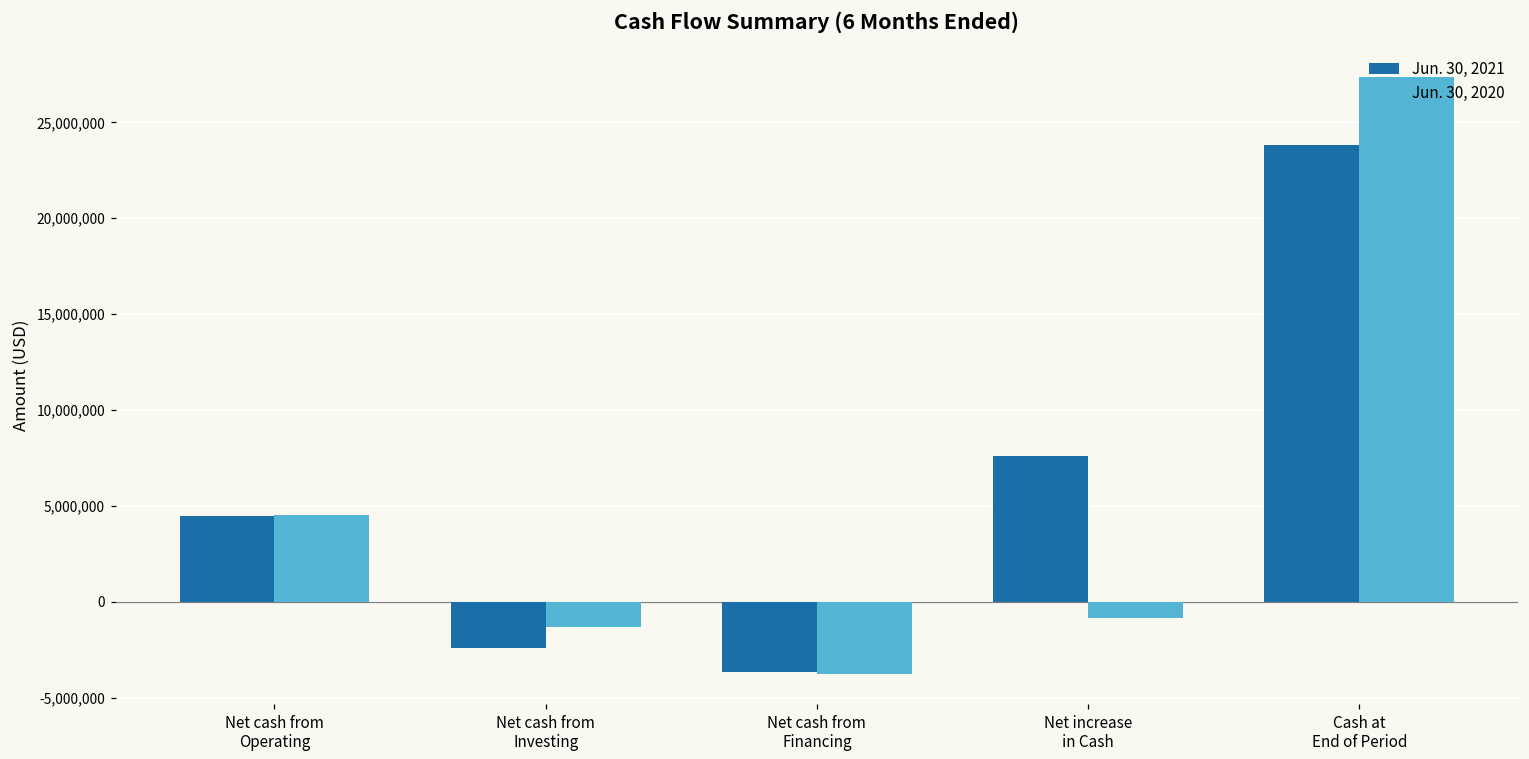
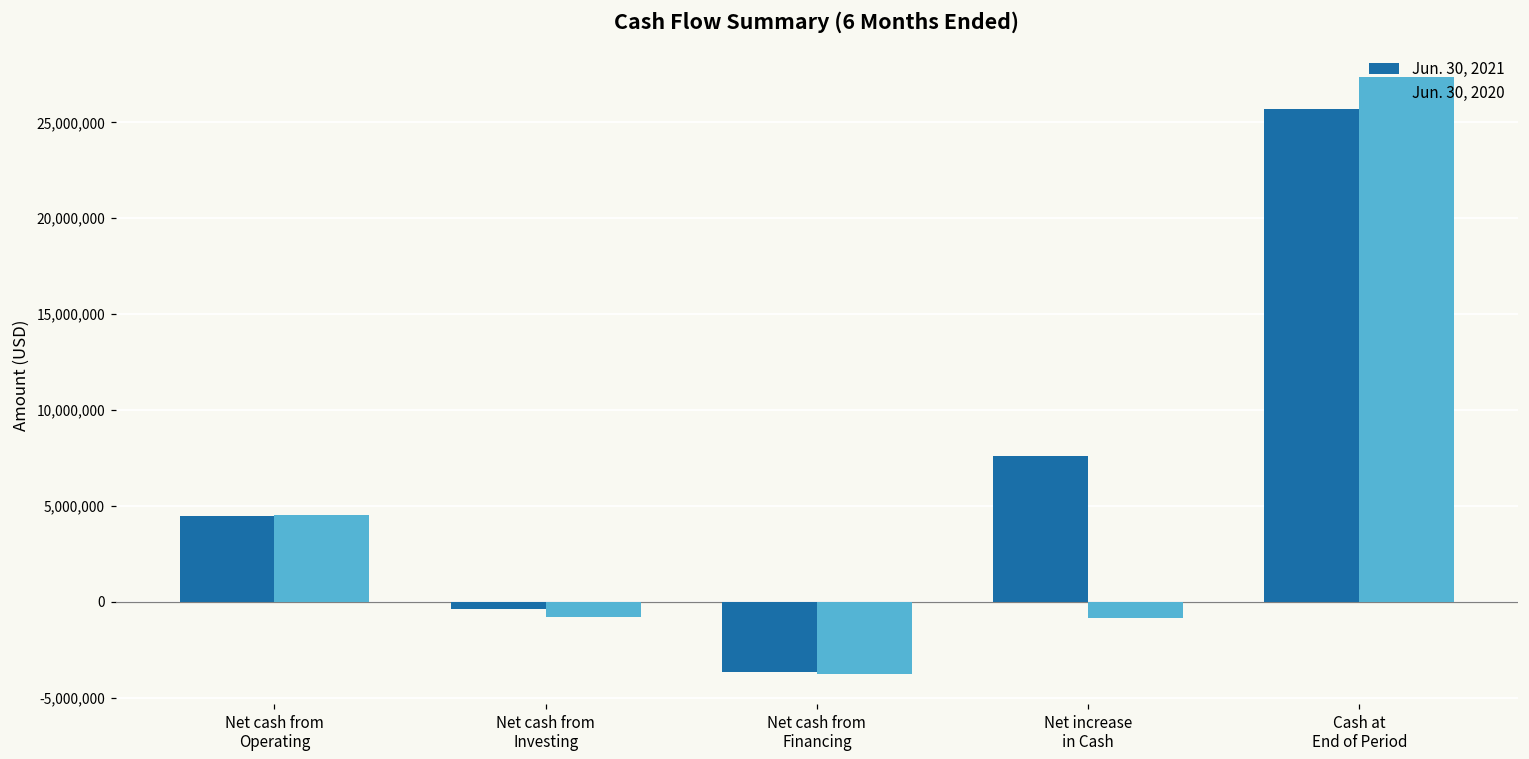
Jun. 30, 2021, Net cash from Investing: -2,400,000 -> -400,000
Jun. 30, 2020, Net cash from Investing: -1,300,000 -> -800,000
Jun. 30, 2021, Cash at End of Period: 23,800,000 -> 25,700,000
